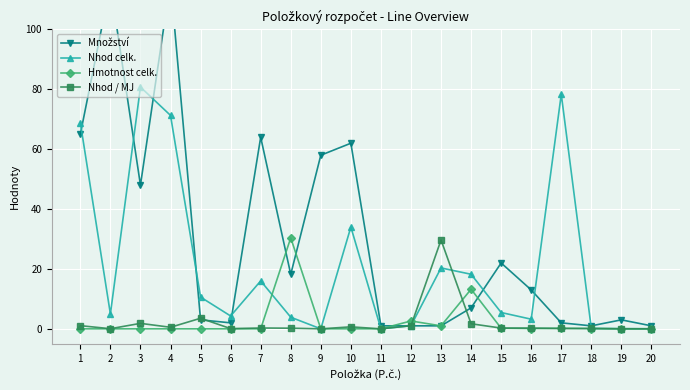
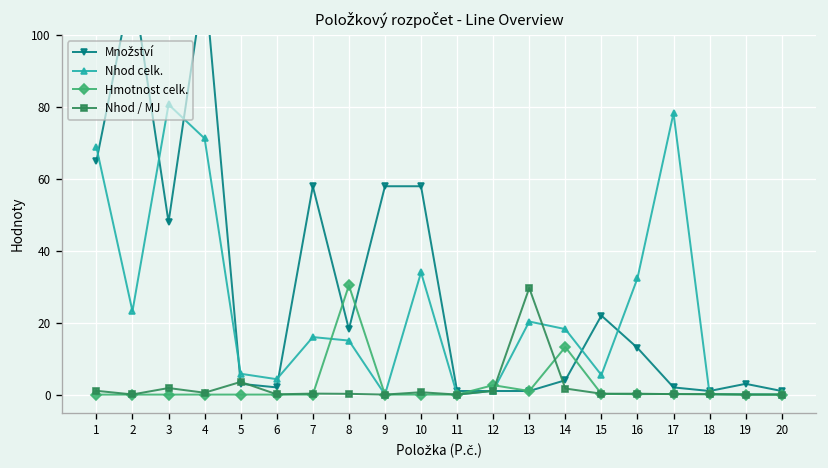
Nhod celk., 2: 5 -> 23
Nhod celk., 5: 11 -> 6
Množství, 7: 64 -> 58
Nhod celk., 8: 4 -> 15
Množství, 10: 62 -> 58
Množství, 14: 7 -> 4
Nhod celk., 16: 3 -> 32
